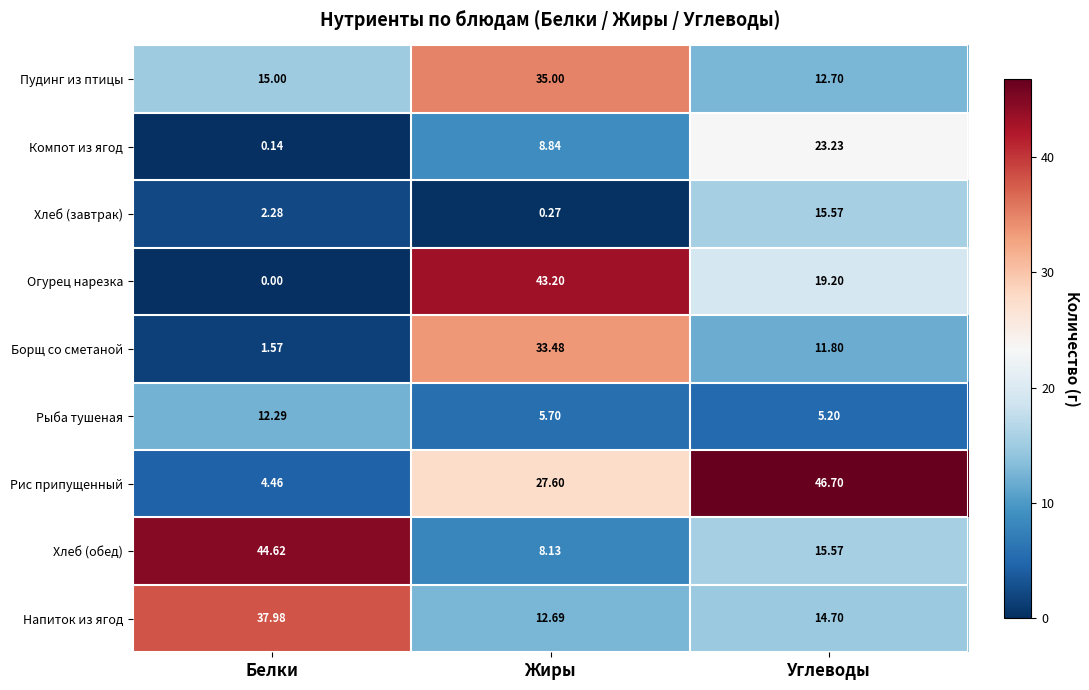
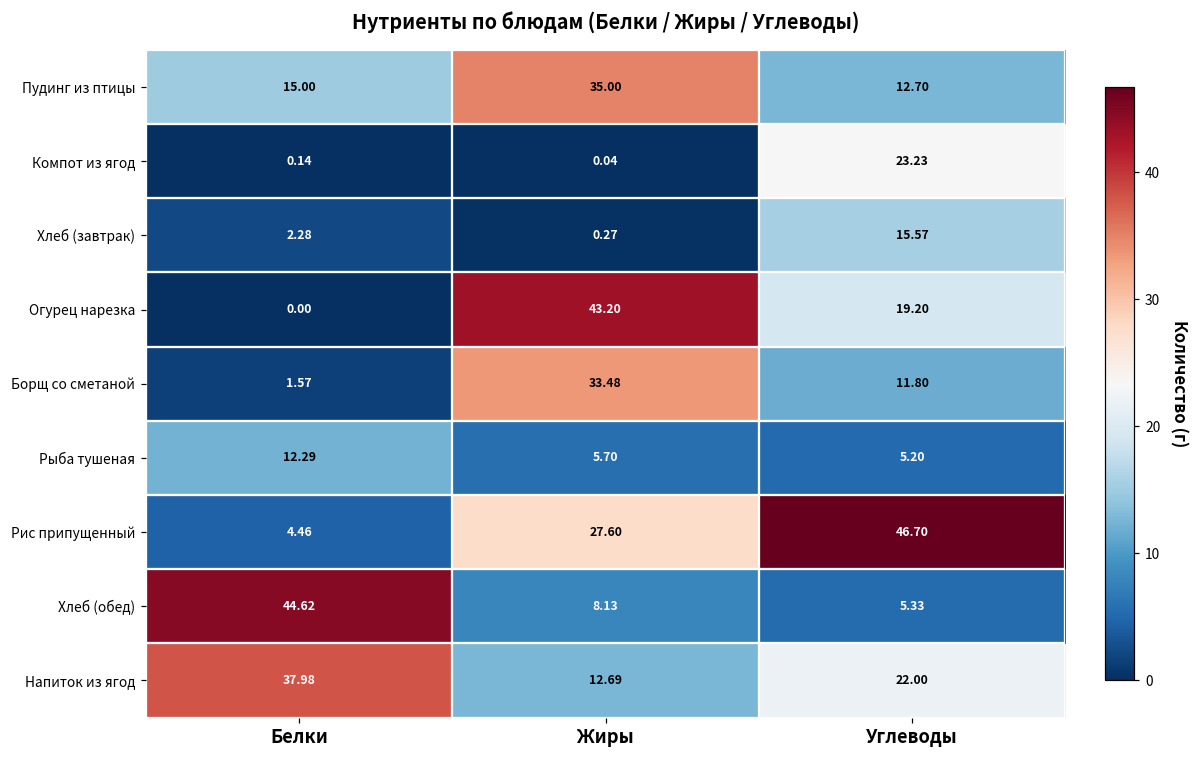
Компот из ягод, Жиры: 8.84 -> 0.04
Хлеб (обед), Углеводы: 15.57 -> 5.33
Напиток из ягод, Углеводы: 14.70 -> 22.00
